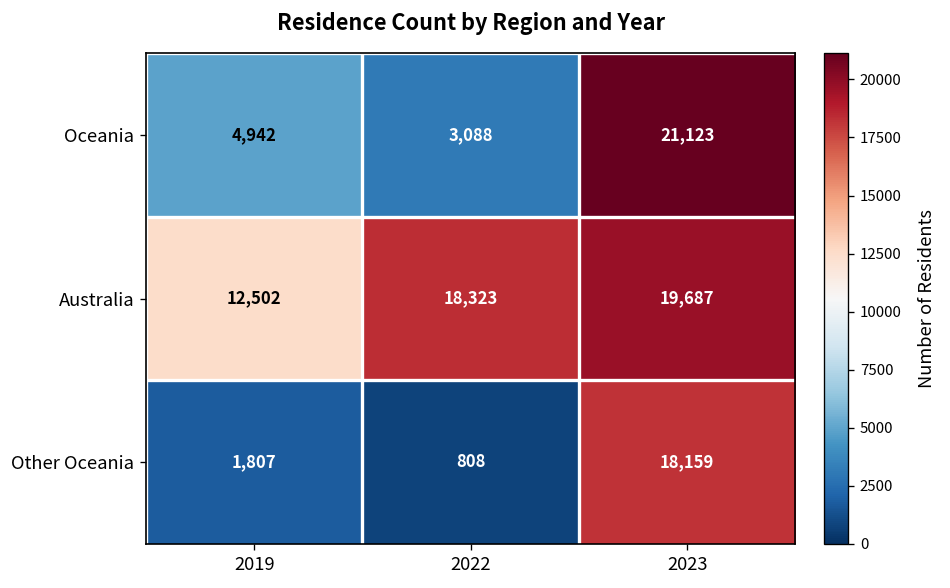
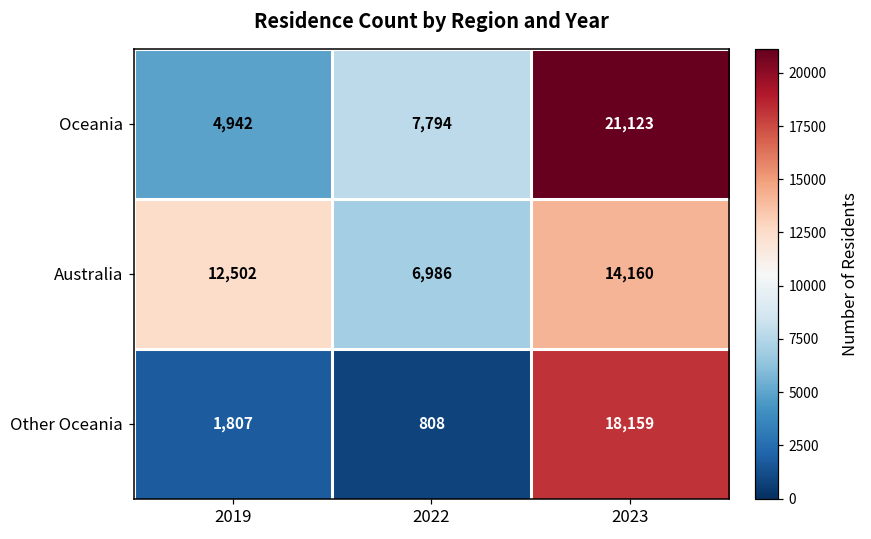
Oceania, 2022: 3,088 -> 7,794
Australia, 2022: 18,323 -> 6,986
Australia, 2023: 19,687 -> 14,160
